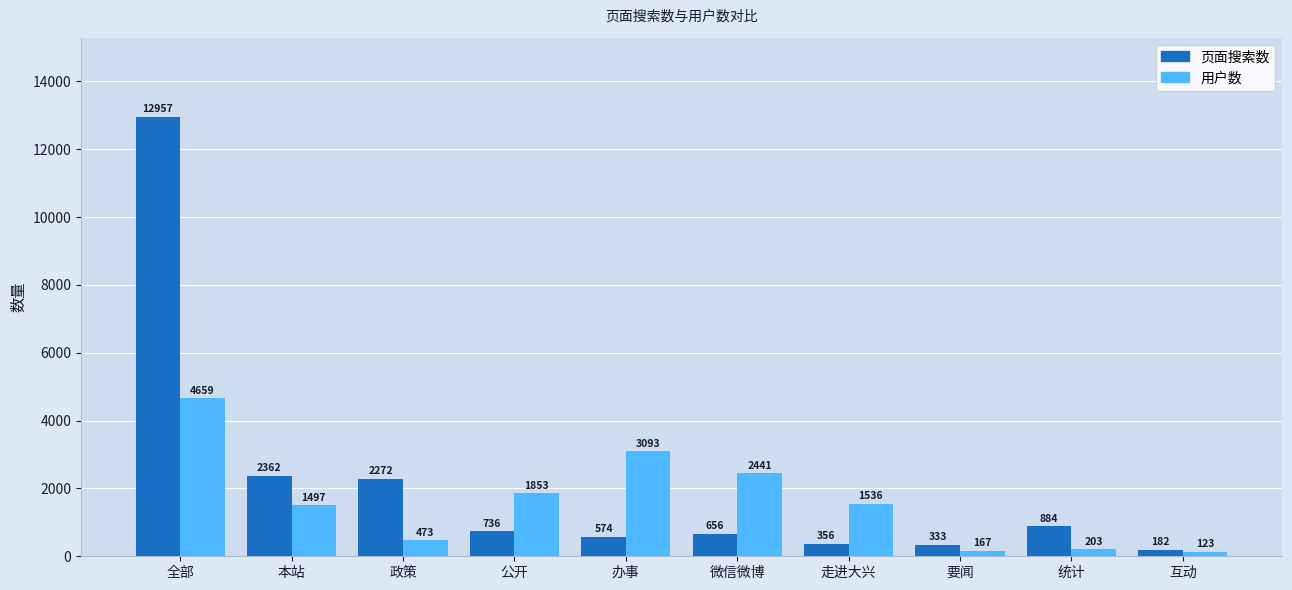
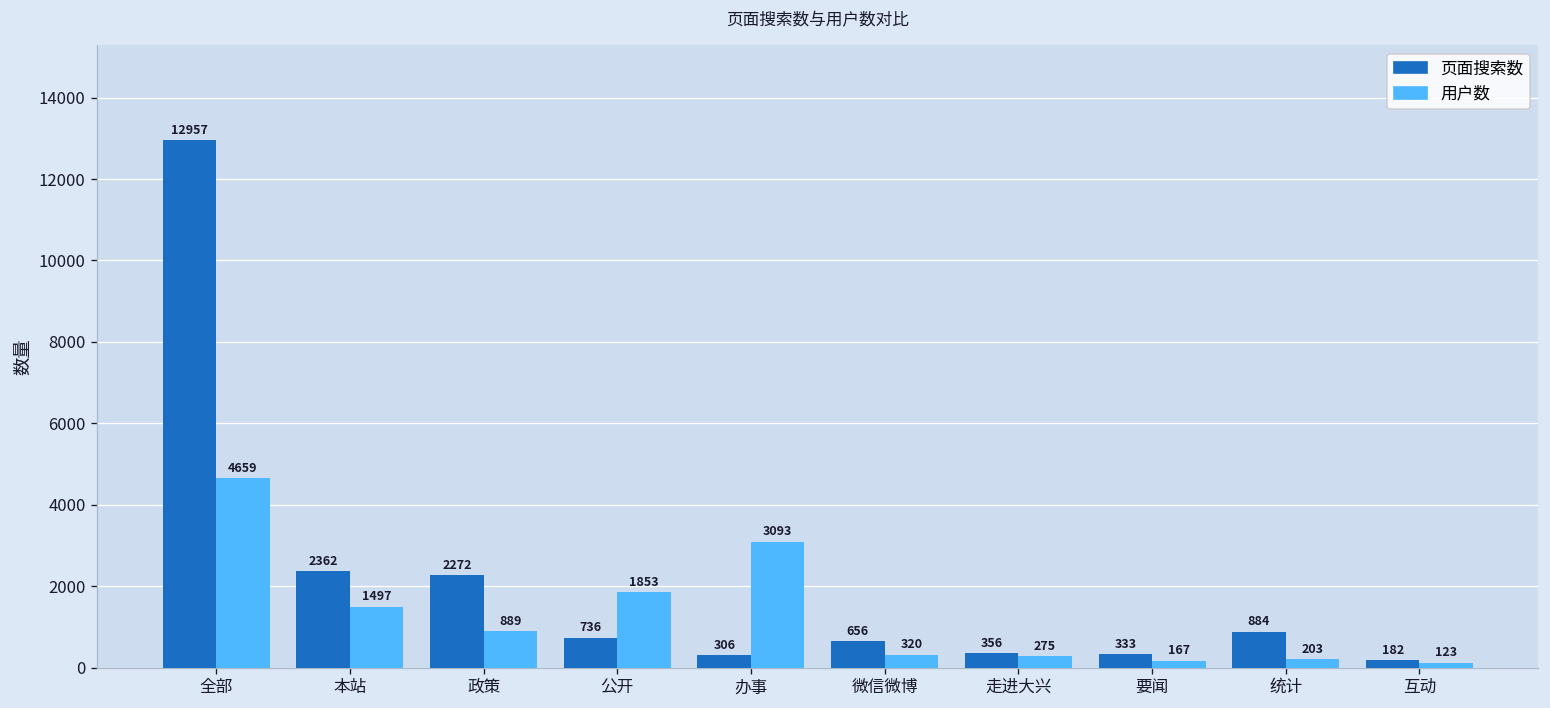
用户数, 政策: 473 -> 889
页面搜索数, 办事: 574 -> 306
用户数, 微信微博: 2441 -> 320
用户数, 走进大兴: 1536 -> 275
